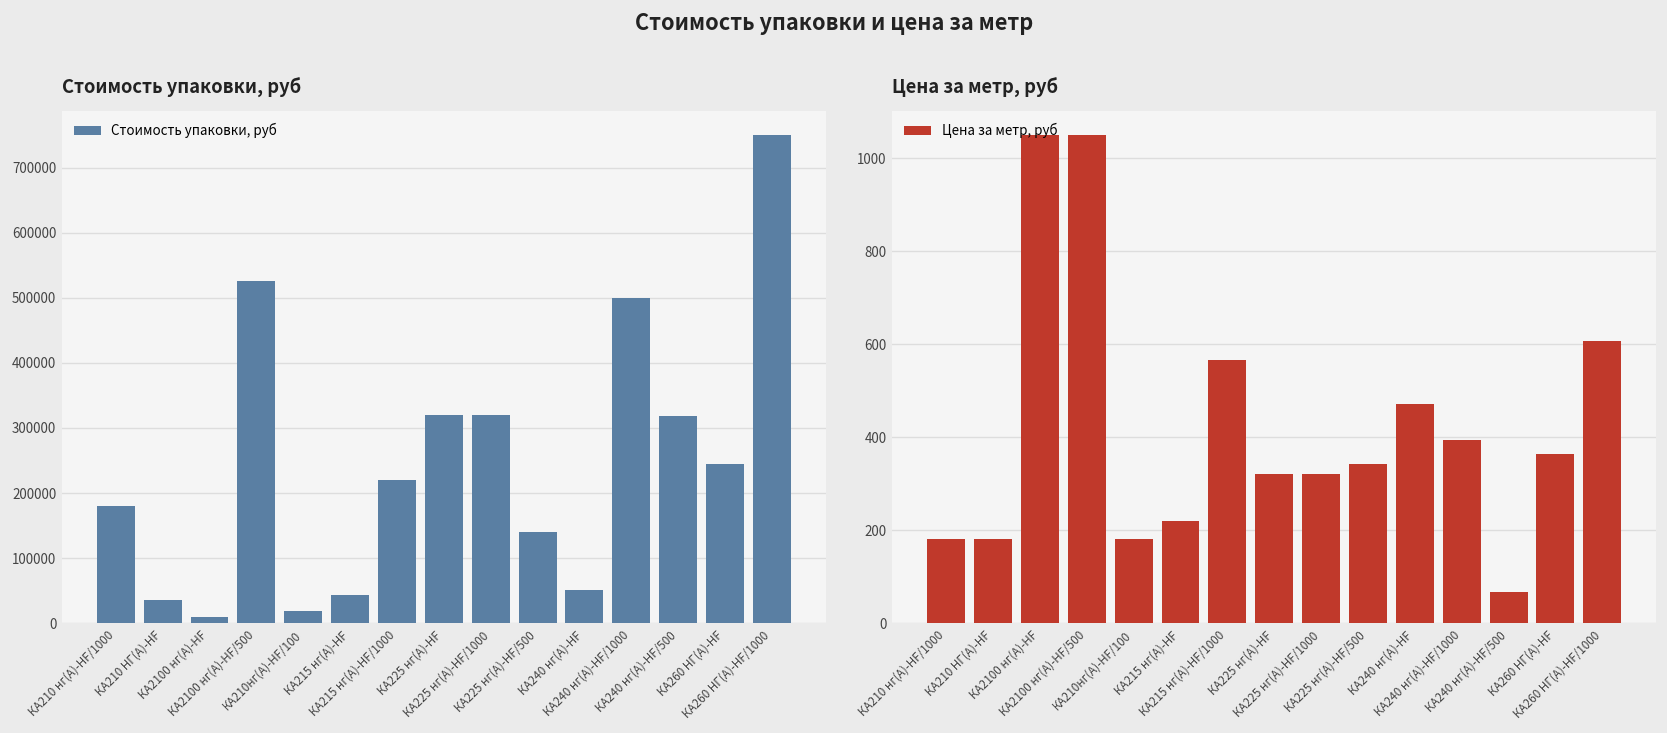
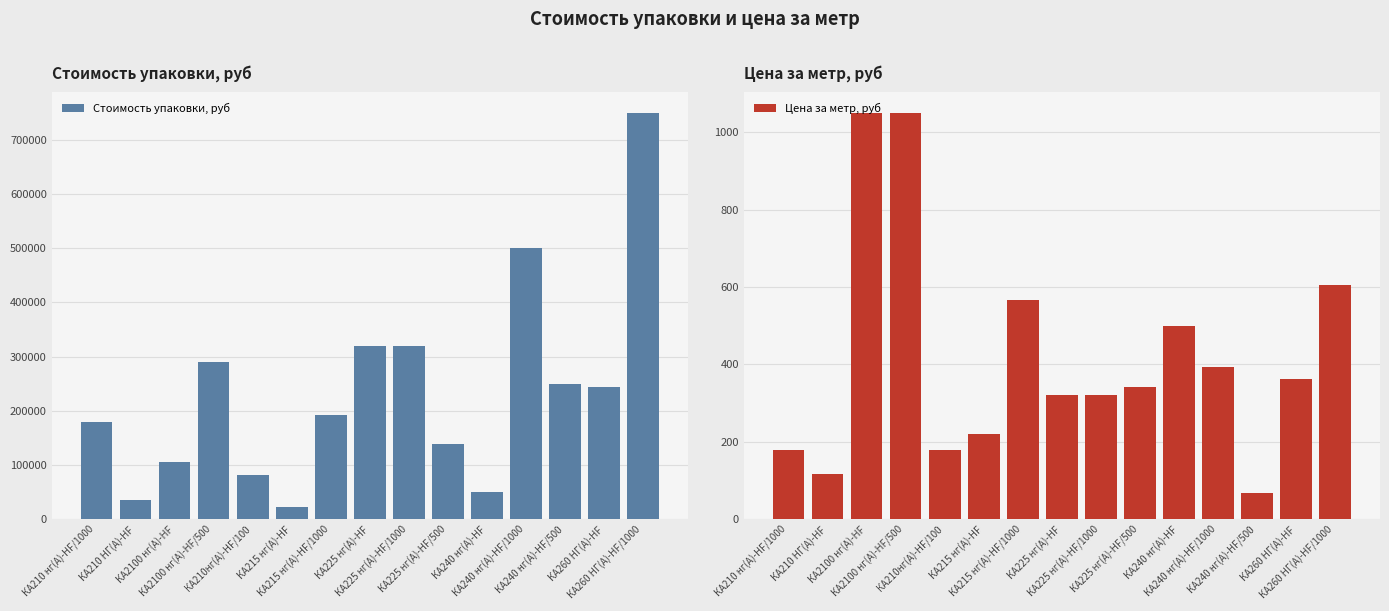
Стоимость упаковки, руб, КА2100 нг(A)-HF: 10000 -> 110000
Стоимость упаковки, руб, КА2100 нг(A)-HF/500: 530000 -> 290000
Стоимость упаковки, руб, КА210нг(А)-HF/100: 20000 -> 80000
Стоимость упаковки, руб, КА215 нг(A)-HF: 40000 -> 20000
Стоимость упаковки, руб, КА215 нг(A)-HF/1000: 220000 -> 190000
Стоимость упаковки, руб, КА240 нг(A)-HF/500: 320000 -> 250000
Цена за метр, руб, КА210 НГ(А)-HF: 180 -> 120
Цена за метр, руб, КА240 нг(A)-HF: 470 -> 500
